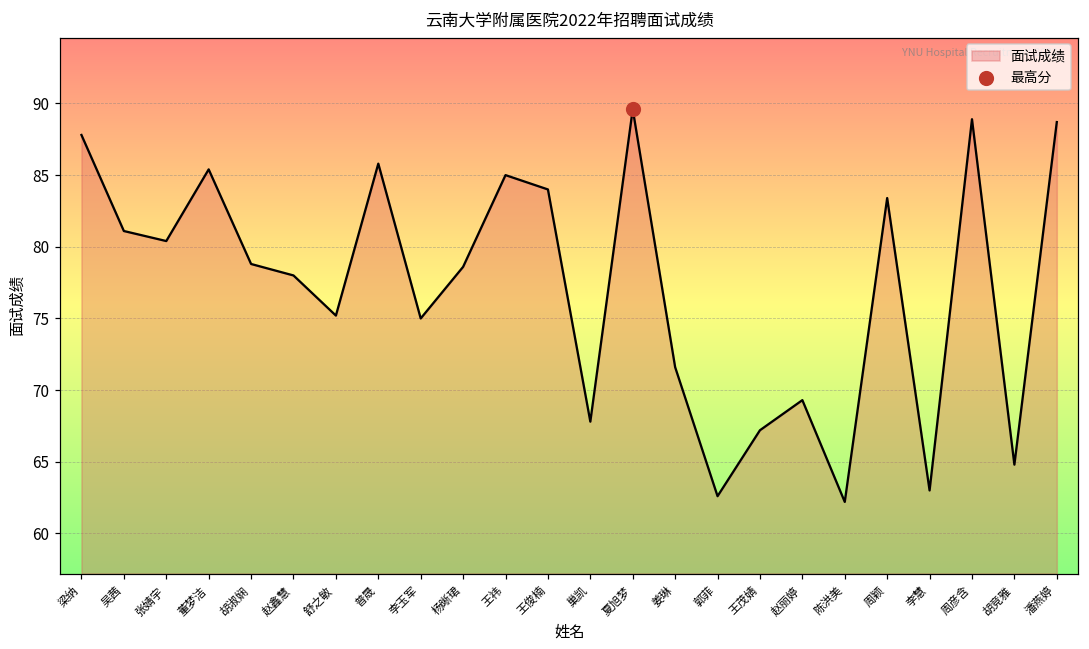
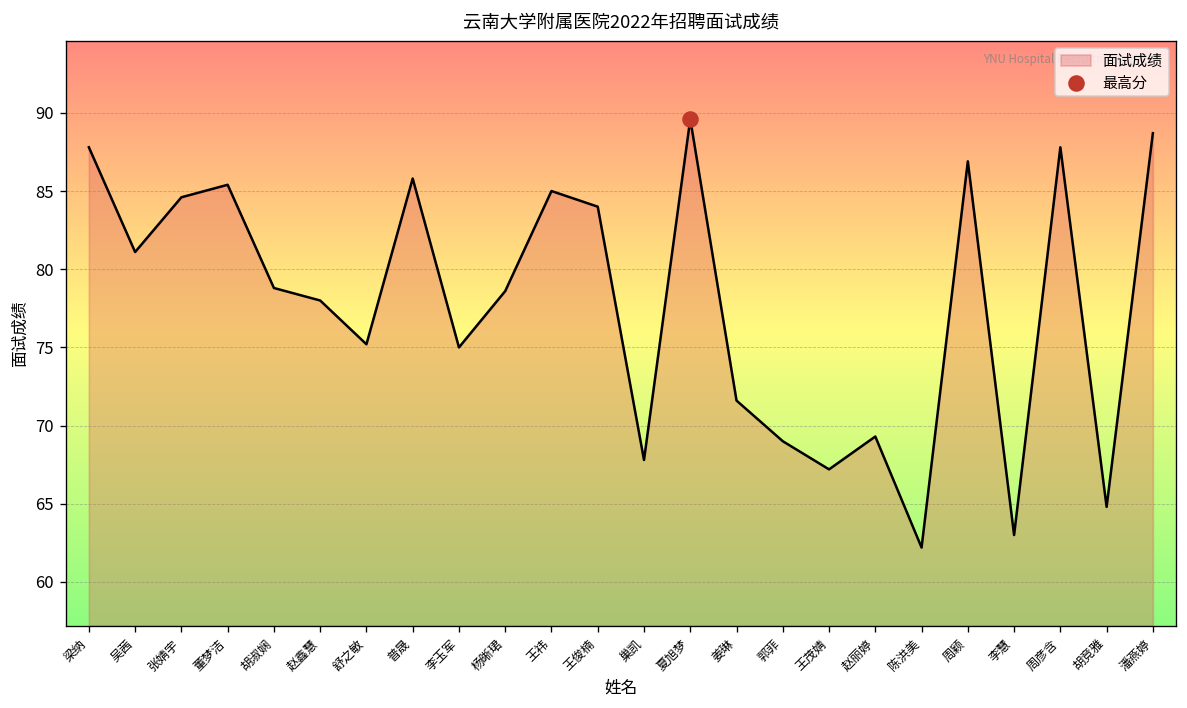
面试成绩, 张婧宇: 80.4 -> 84.6
面试成绩, 郭菲: 62.6 -> 69.0
面试成绩, 周颖: 83.4 -> 86.9
面试成绩, 周彦含: 88.9 -> 87.8
